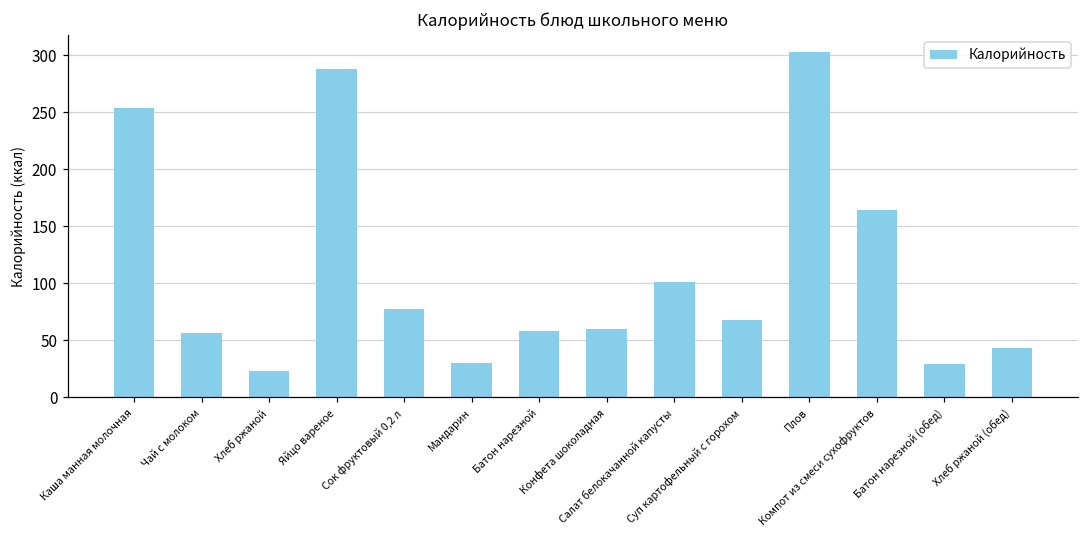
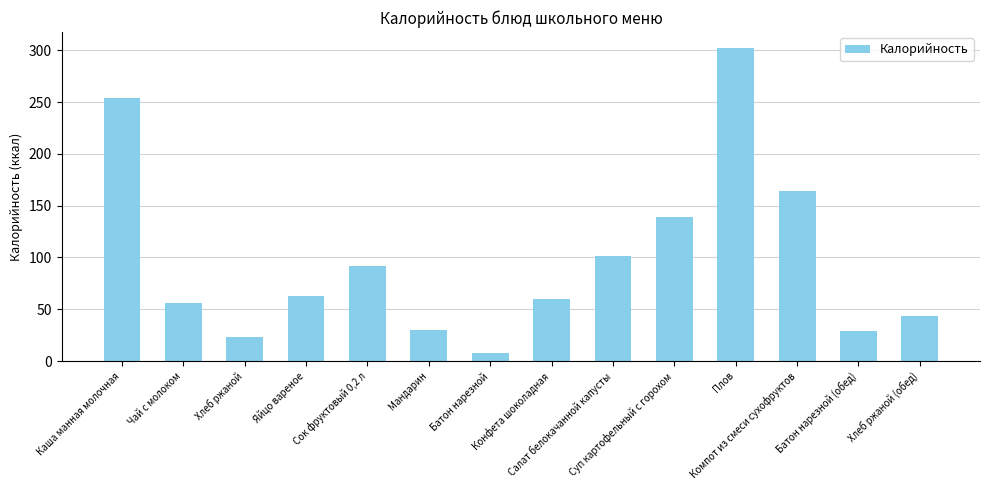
Яйцо вареное: 288 -> 63
Сок фруктовый 0,2 л: 77 -> 92
Батон нарезной: 58 -> 8
Суп картофельный с горохом: 68 -> 139
